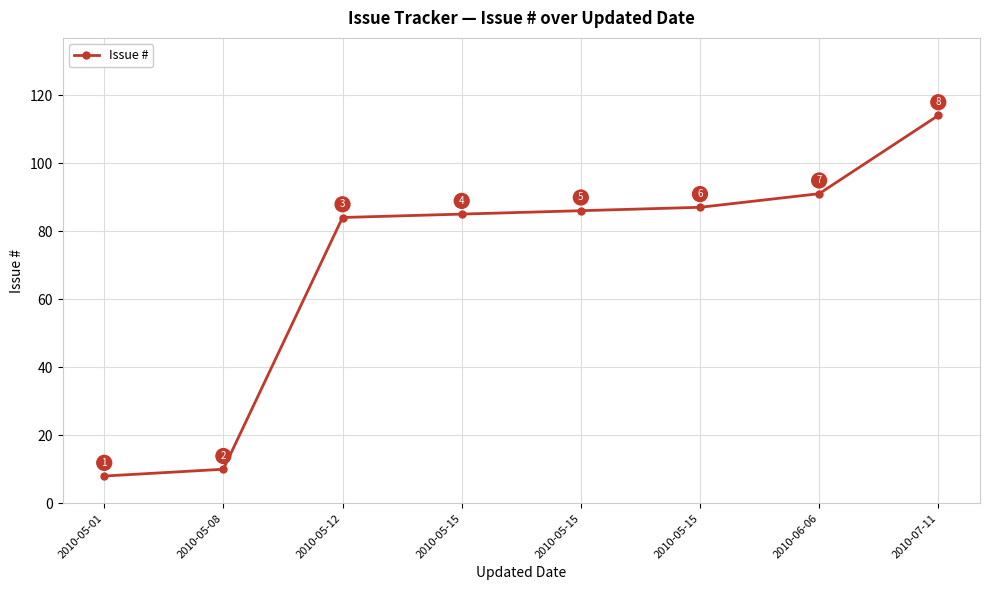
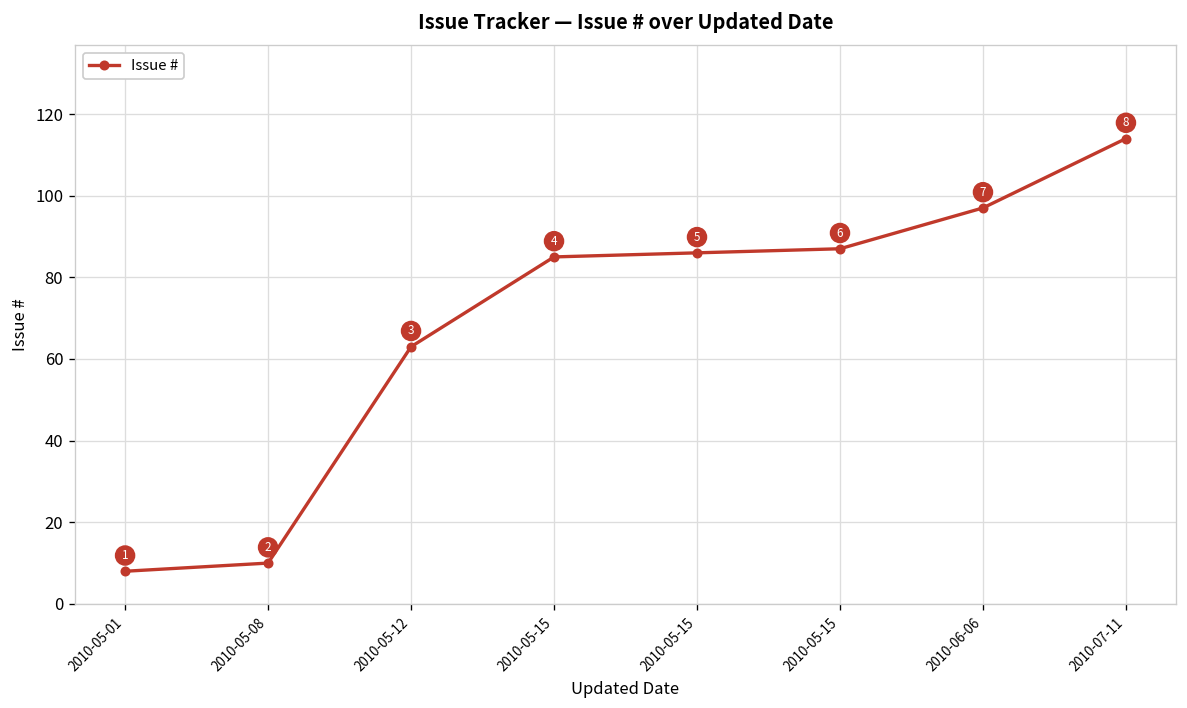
2010-05-12: 84 -> 63
2010-06-06: 91 -> 97
